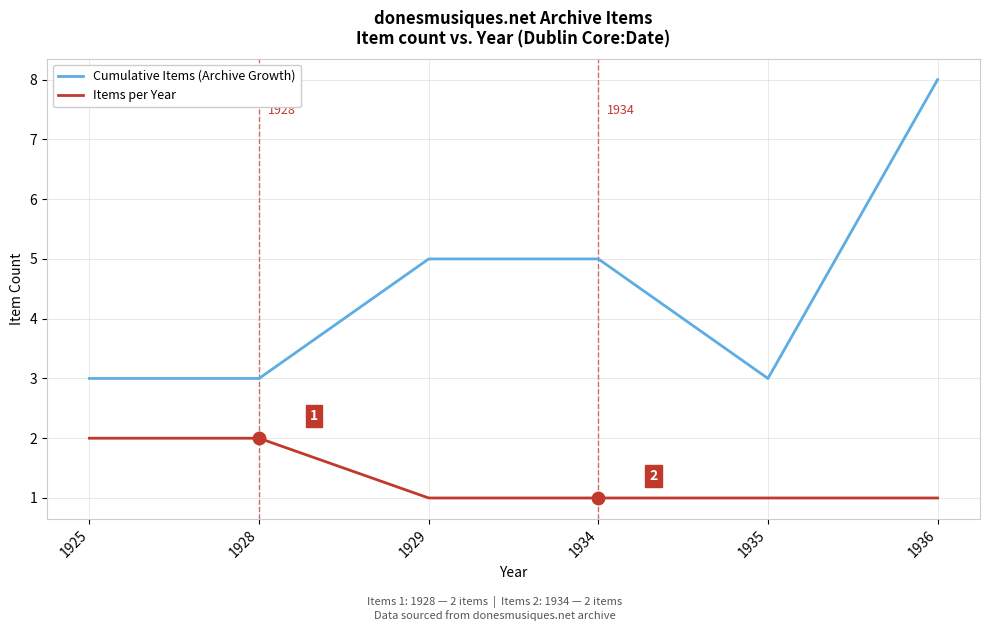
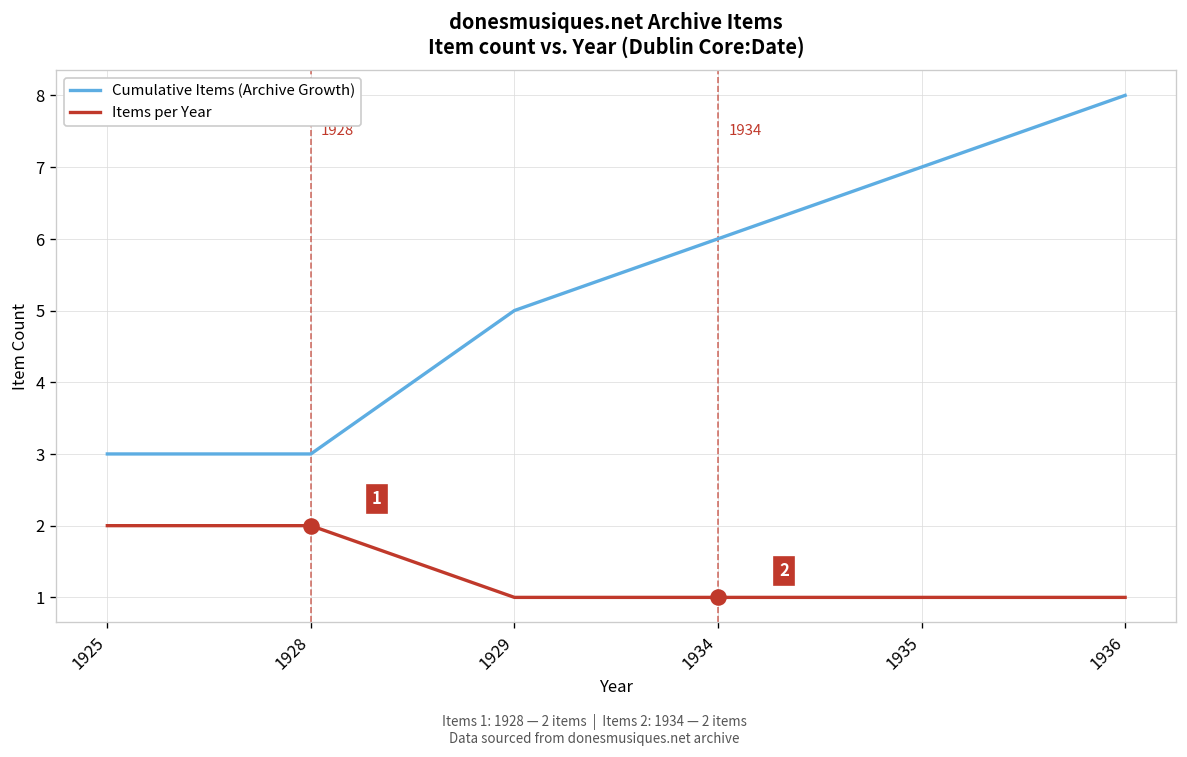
Cumulative Items (Archive Growth), 1934: 5 -> 6
Cumulative Items (Archive Growth), 1935: 3 -> 7
